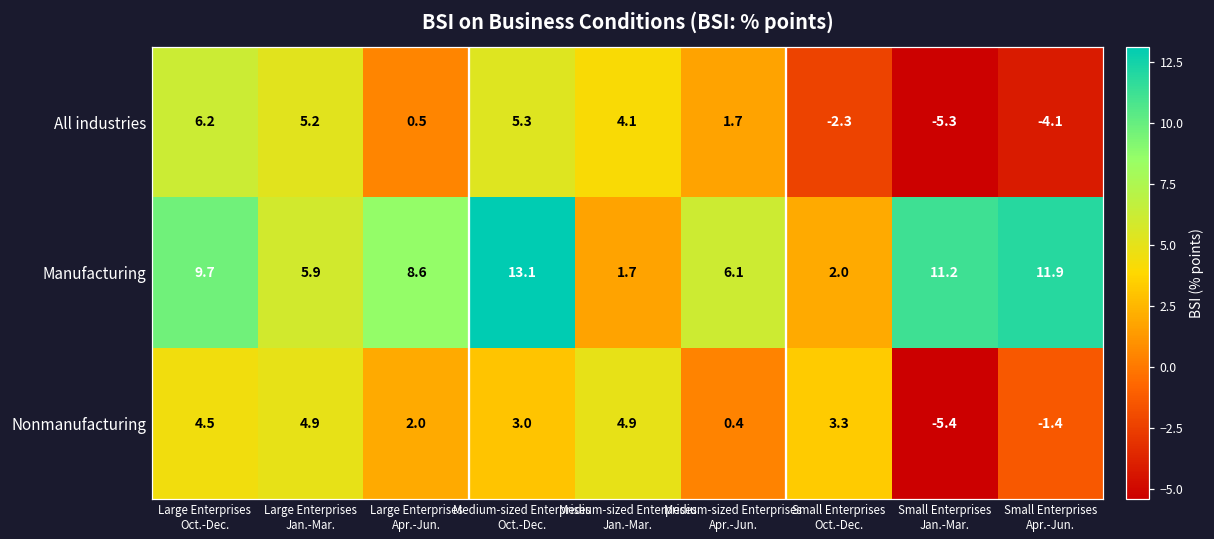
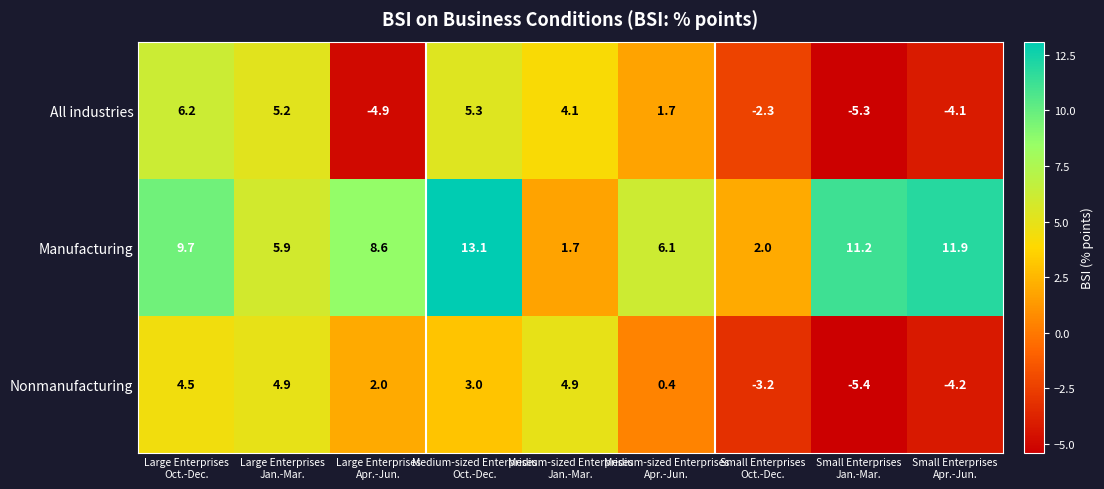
All industries, Large Enterprises Apr.-Jun.: 0.5 -> -4.9
Nonmanufacturing, Small Enterprises Oct.-Dec.: 3.3 -> -3.2
Nonmanufacturing, Small Enterprises Apr.-Jun.: -1.4 -> -4.2
